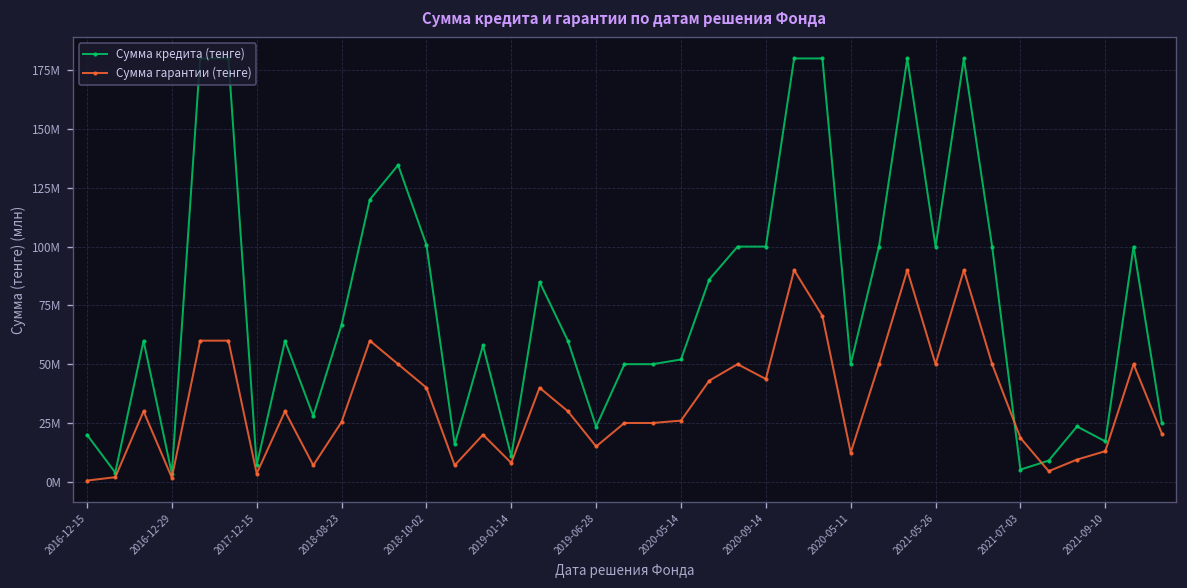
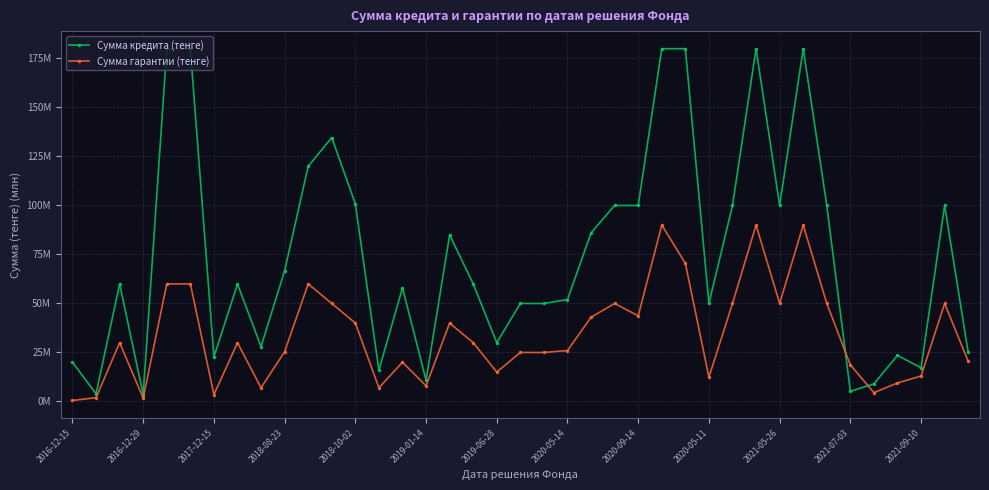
Сумма кредита (тенге), 2017-12-15: 7000000 -> 23000000
Сумма кредита (тенге), 2019-06-28: 23000000 -> 30000000
